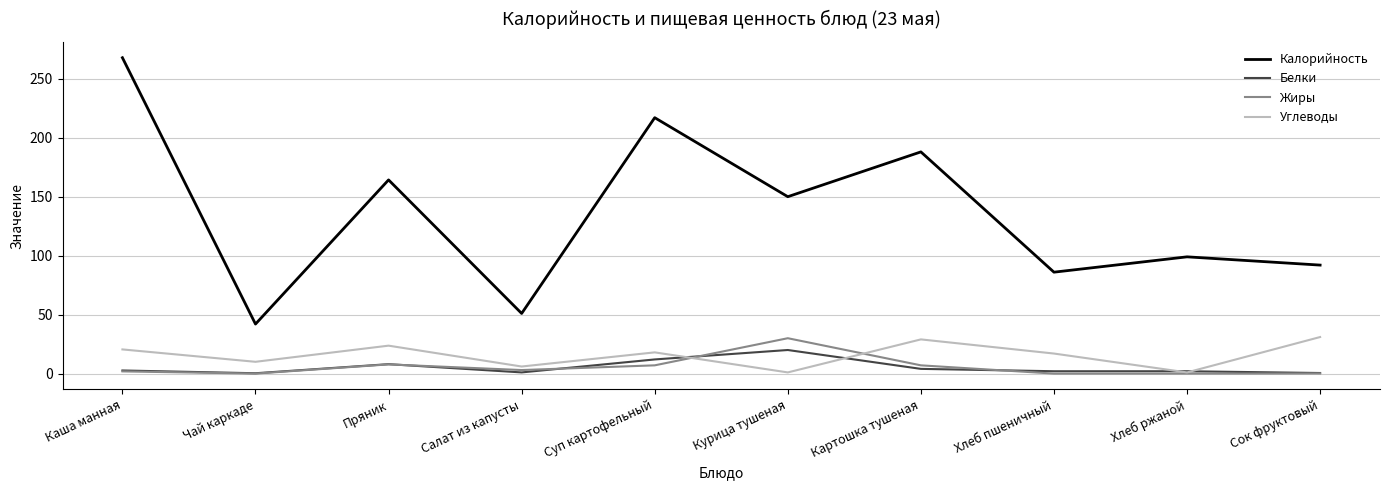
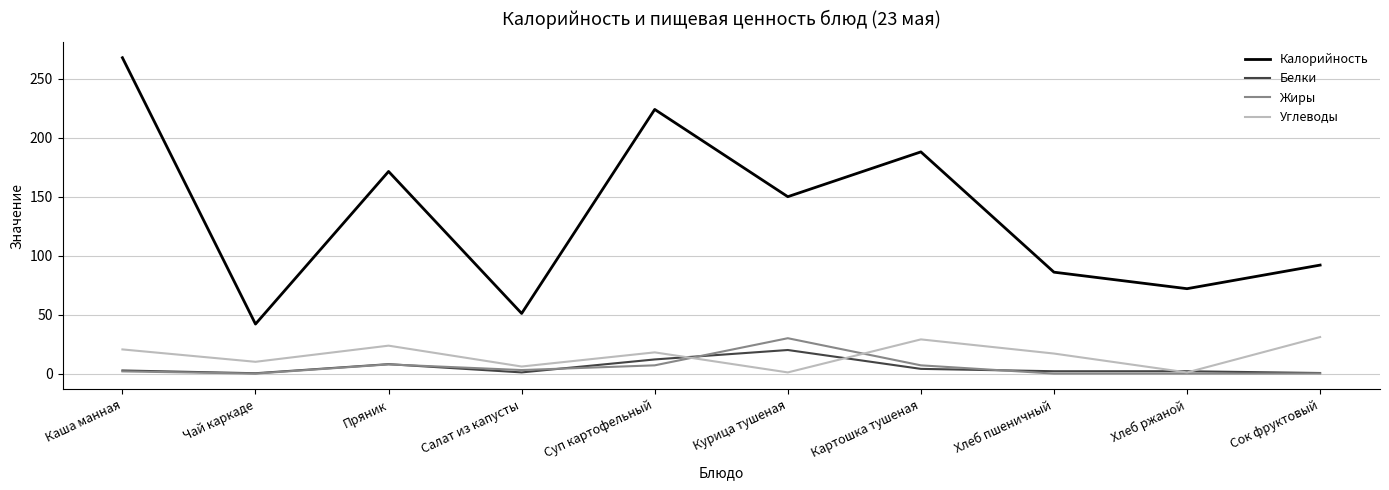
Калорийность, Пряник: 164 -> 171
Калорийность, Суп картофельный: 217 -> 224
Калорийность, Хлеб ржаной: 99 -> 72
